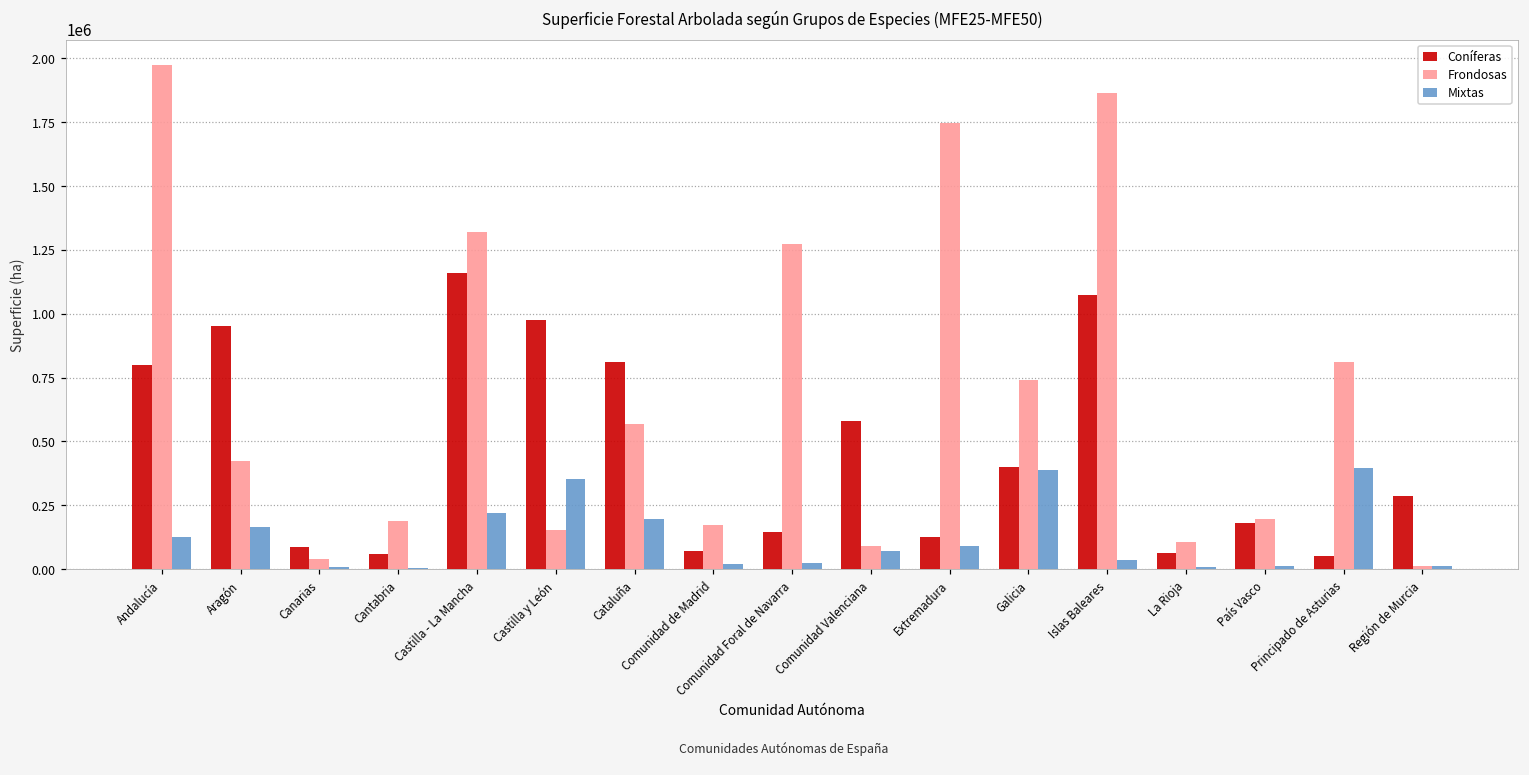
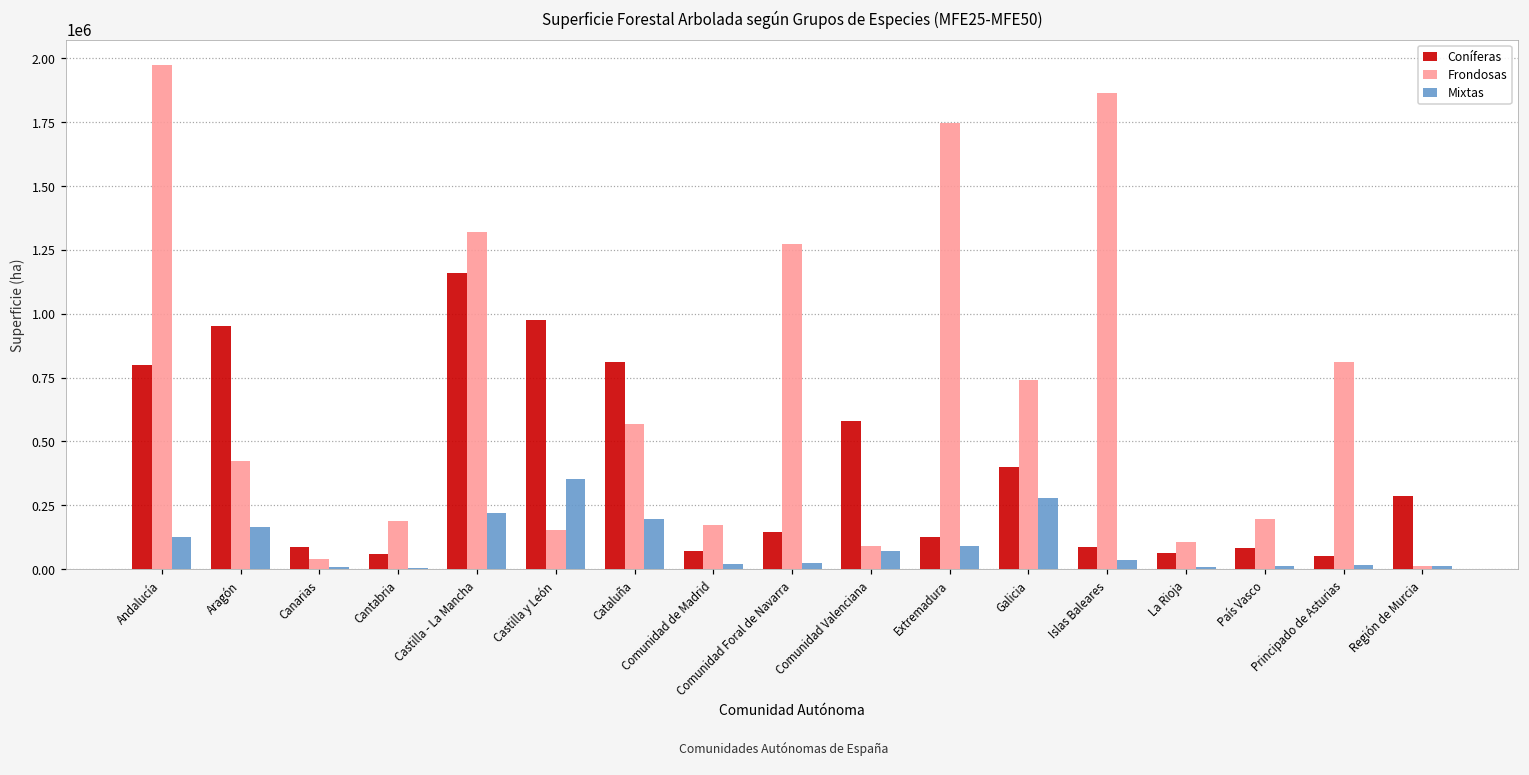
Mixtas, Galicia: 390000 -> 280000
Coníferas, Islas Baleares: 1070000 -> 90000
Coníferas, País Vasco: 180000 -> 80000
Mixtas, Principado de Asturias: 390000 -> 20000
